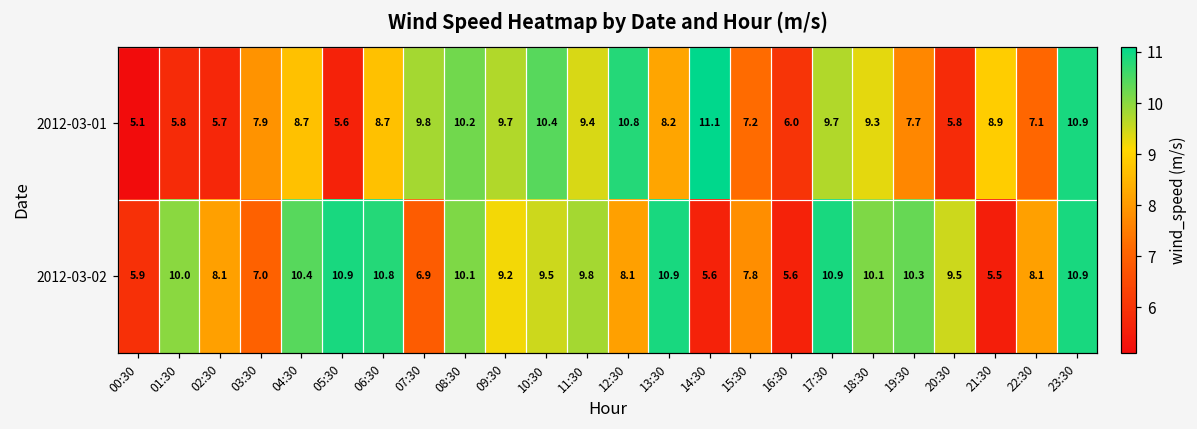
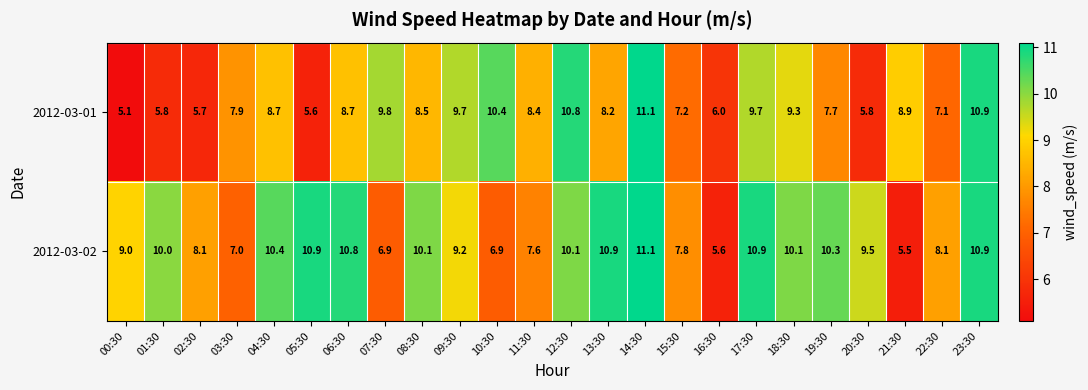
2012-03-01, 08:30: 10.2 -> 8.5
2012-03-01, 11:30: 9.4 -> 8.4
2012-03-02, 00:30: 5.9 -> 9.0
2012-03-02, 10:30: 9.5 -> 6.9
2012-03-02, 11:30: 9.8 -> 7.6
2012-03-02, 12:30: 8.1 -> 10.1
2012-03-02, 14:30: 5.6 -> 11.1
